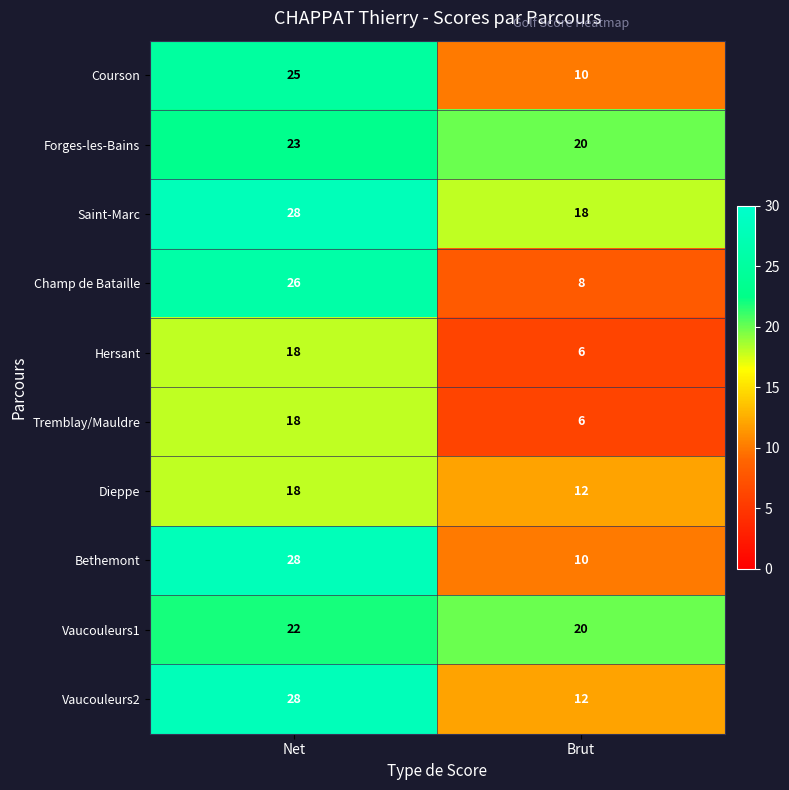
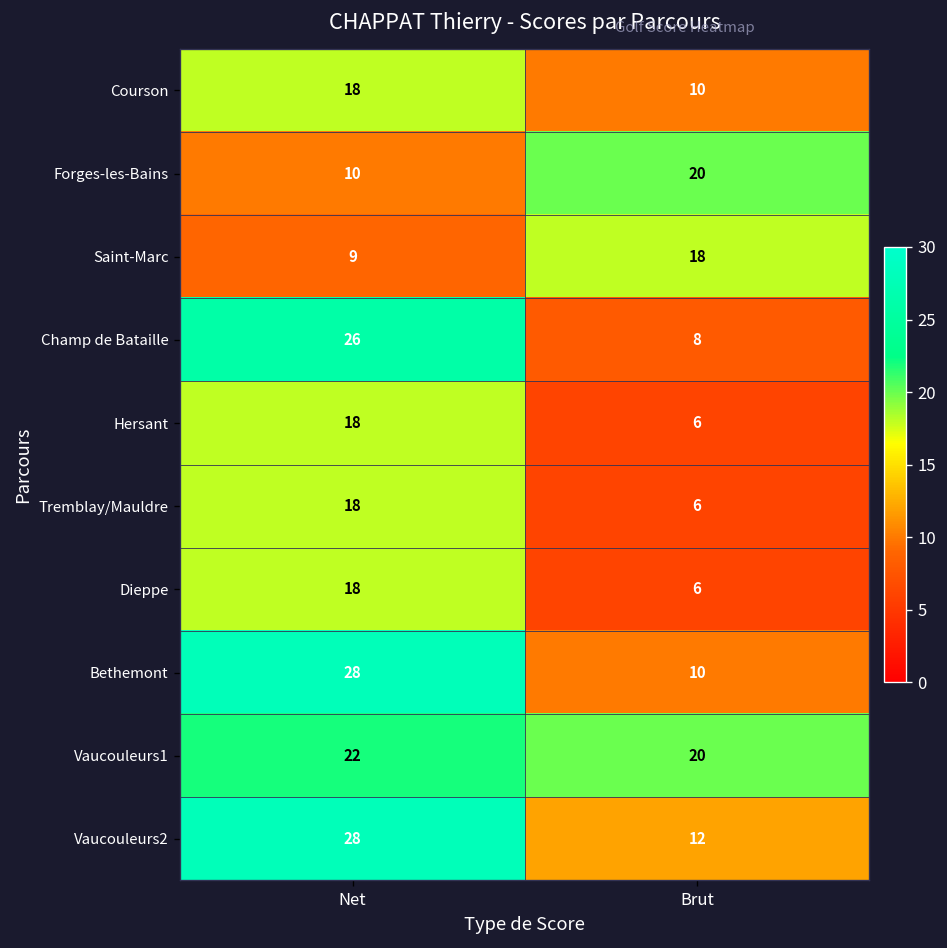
Courson, Net: 25 -> 18
Forges-les-Bains, Net: 23 -> 10
Saint-Marc, Net: 28 -> 9
Dieppe, Brut: 12 -> 6
